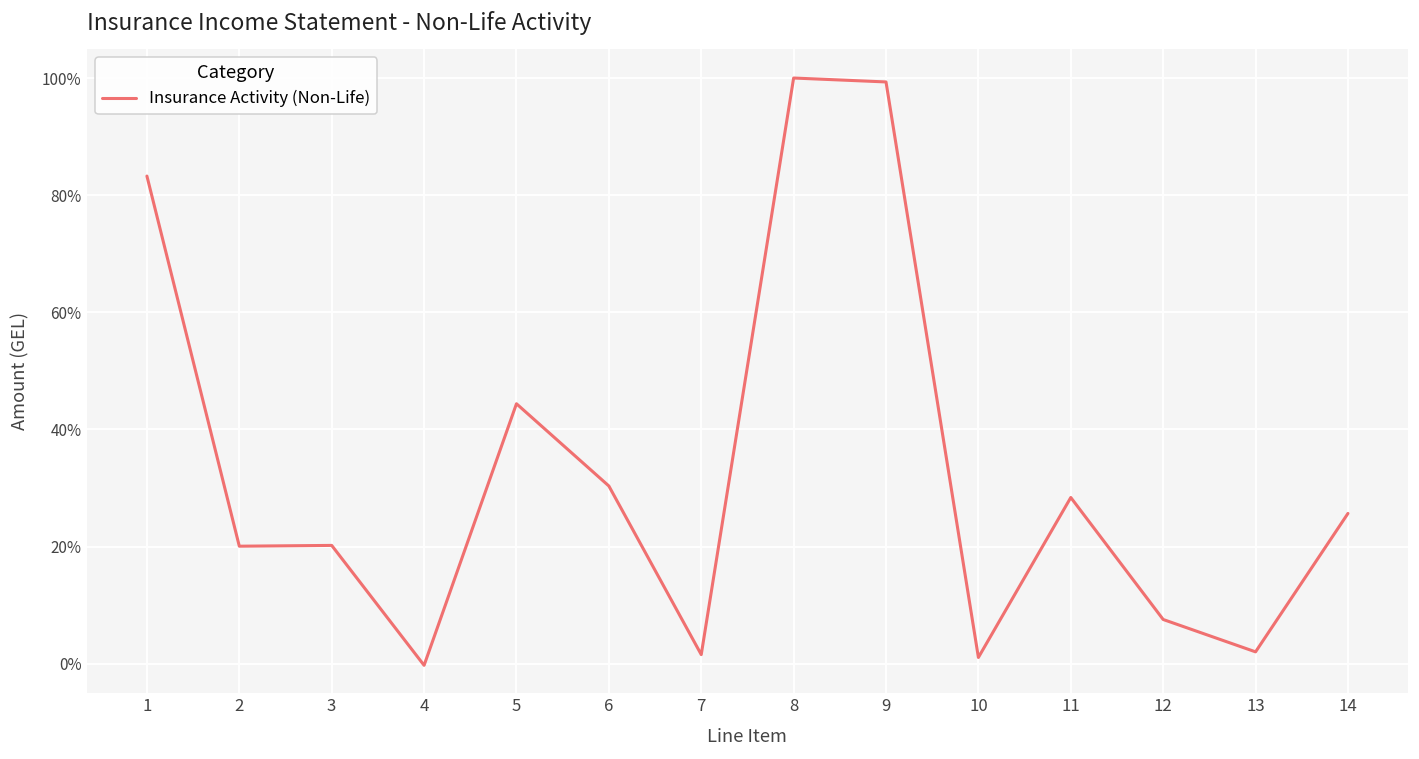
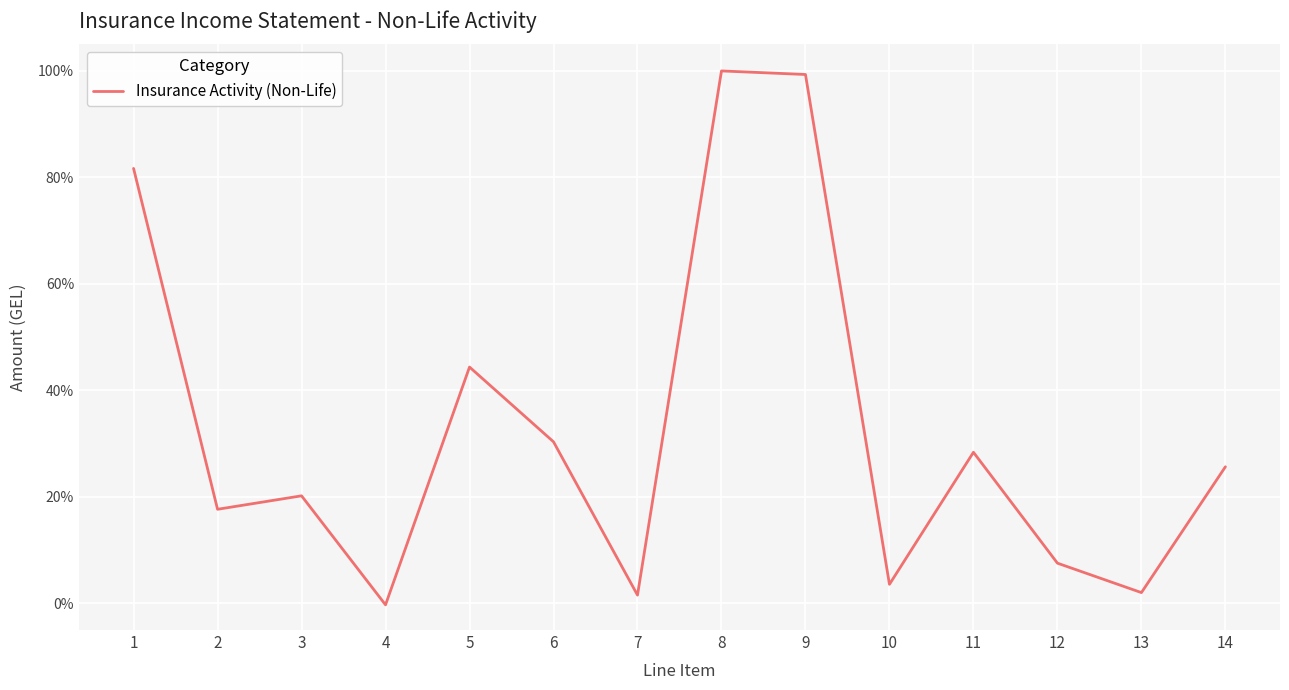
1: 83% -> 82%
2: 20% -> 18%
10: 1% -> 4%
